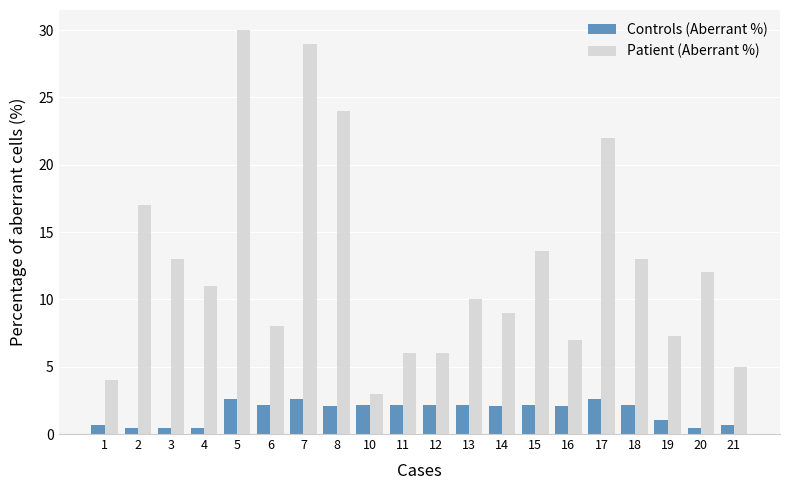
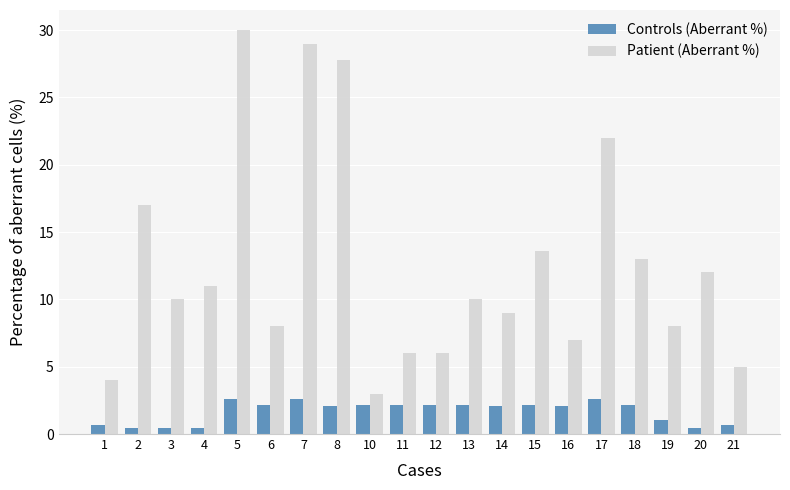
Patient (Aberrant %), 3: 13 -> 10
Patient (Aberrant %), 8: 24.0 -> 27.8
Patient (Aberrant %), 19: 7.3 -> 8.0
